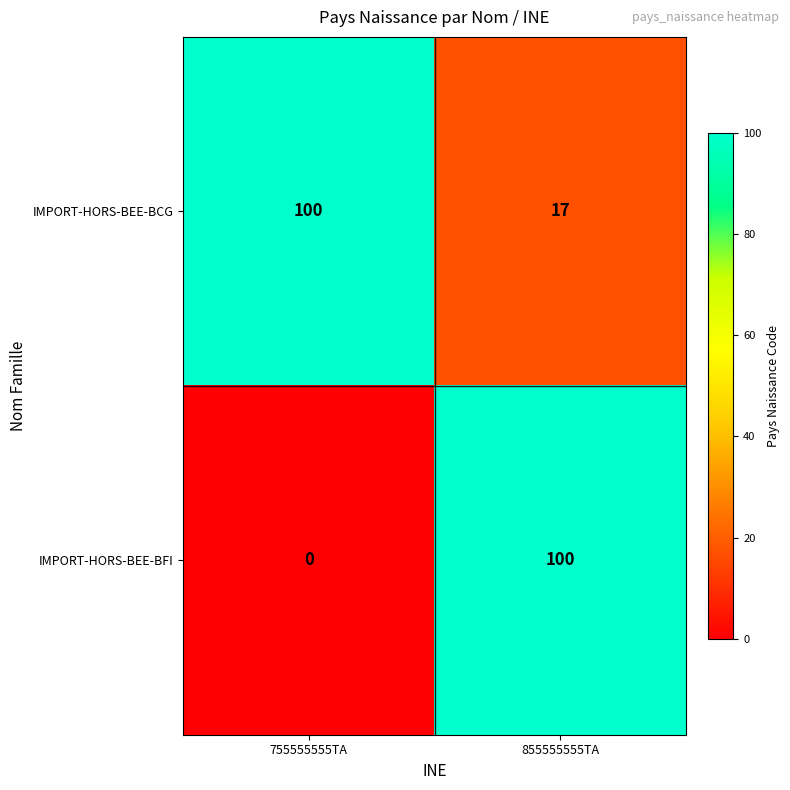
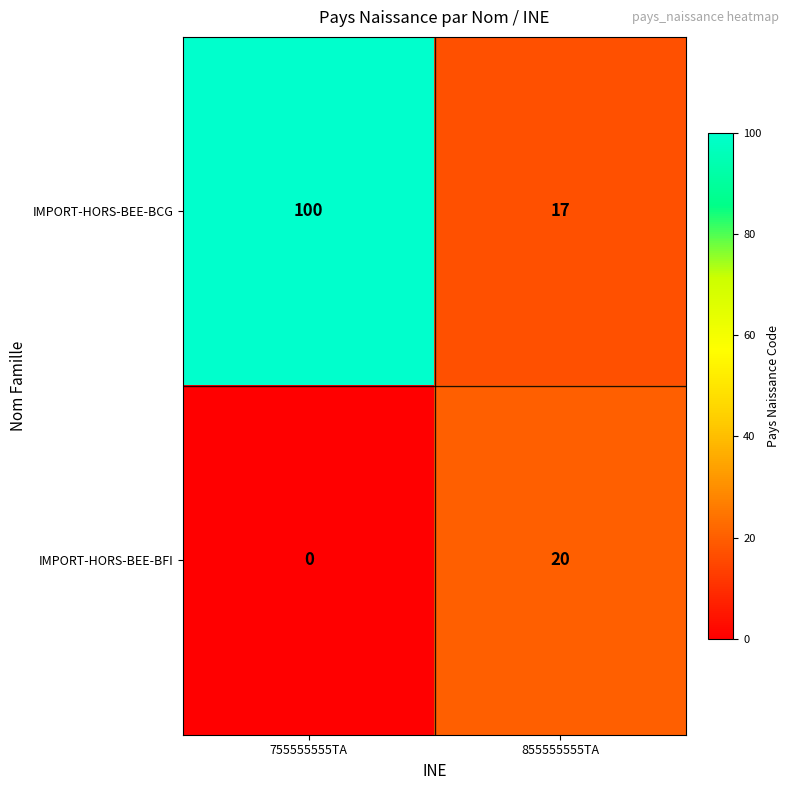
IMPORT-HORS-BEE-BFI, 855555555TA: 100 -> 20
